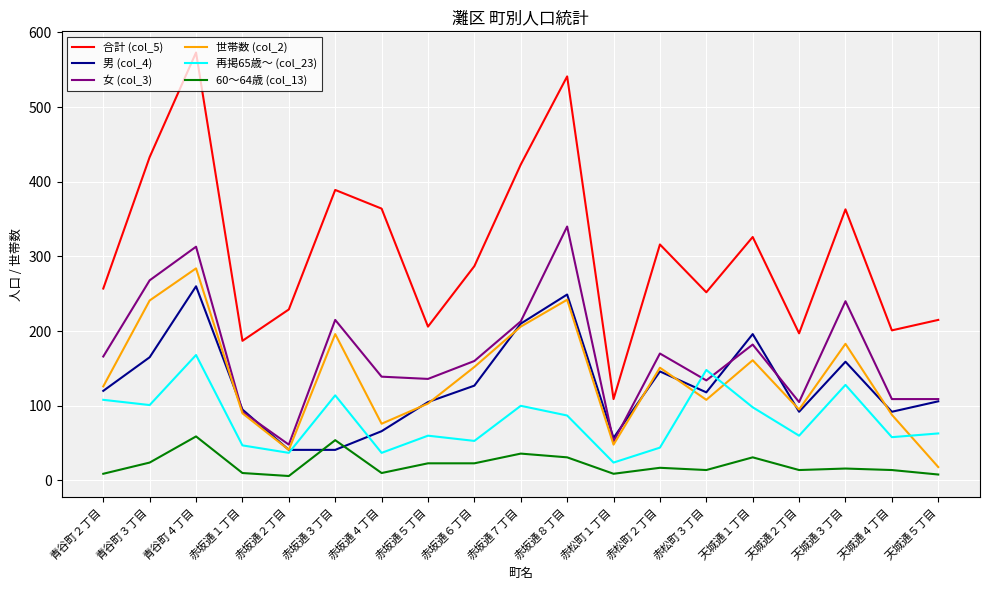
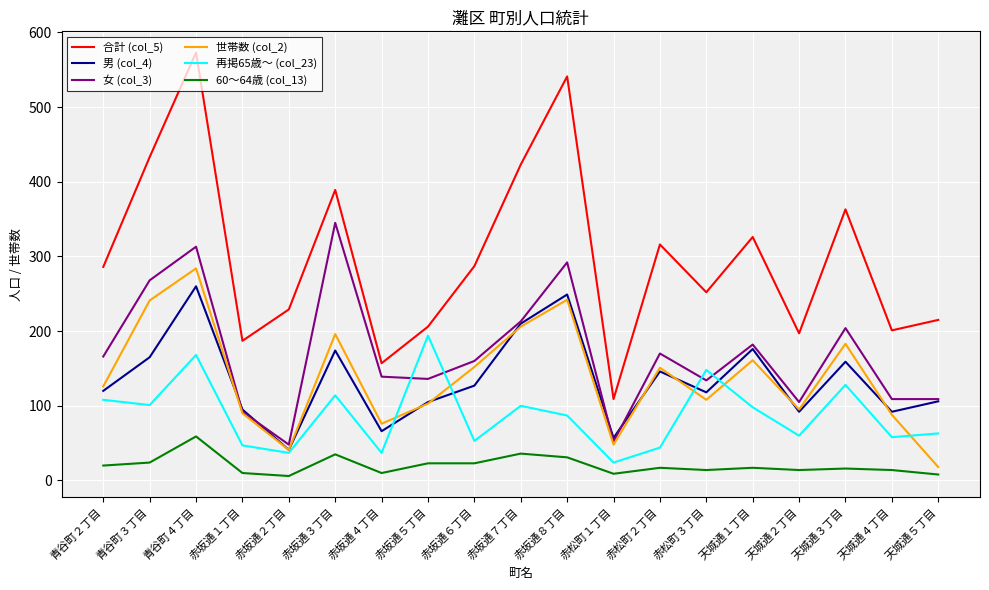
合計 (col_5), 青谷町２丁目: 260 -> 290
60～64歳 (col_13), 青谷町２丁目: 10 -> 20
男 (col_4), 赤坂通３丁目: 40 -> 170
女 (col_3), 赤坂通３丁目: 220 -> 350
60～64歳 (col_13), 赤坂通３丁目: 50 -> 40
合計 (col_5), 赤坂通４丁目: 360 -> 160
再掲65歳～ (col_23), 赤坂通５丁目: 60 -> 190
女 (col_3), 赤坂通８丁目: 340 -> 290
男 (col_4), 天城通１丁目: 200 -> 180
60～64歳 (col_13), 天城通１丁目: 30 -> 20
女 (col_3), 天城通３丁目: 240 -> 200
